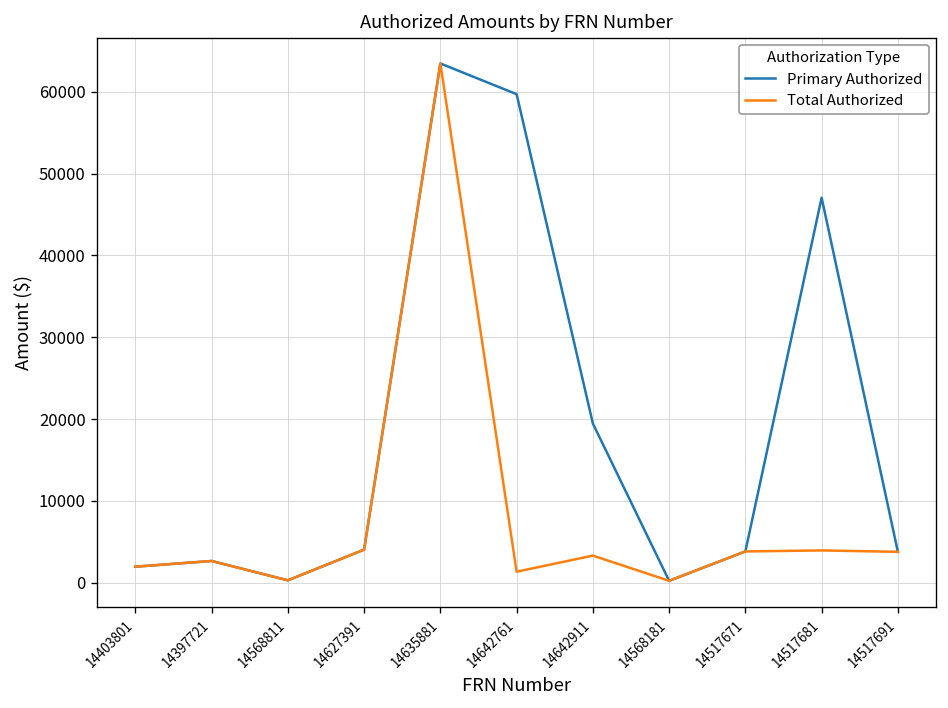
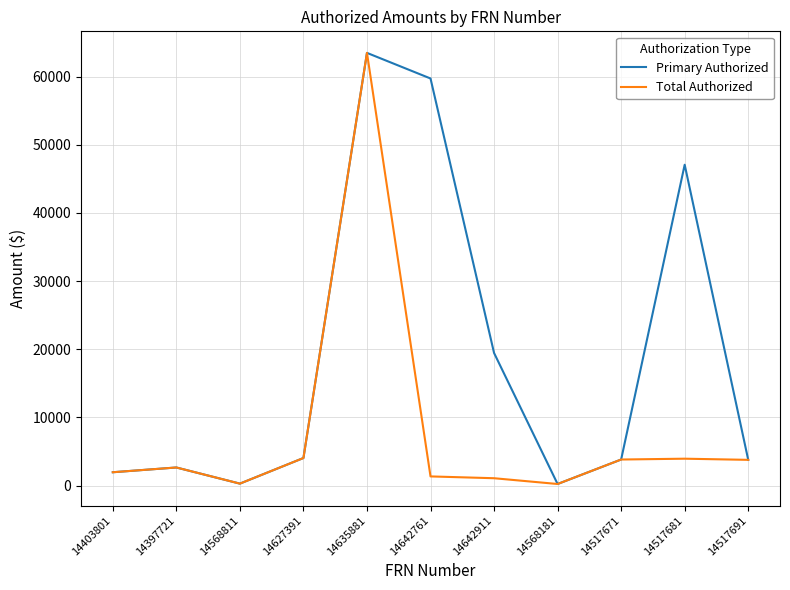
Total Authorized, 14642911: 3000 -> 1000
